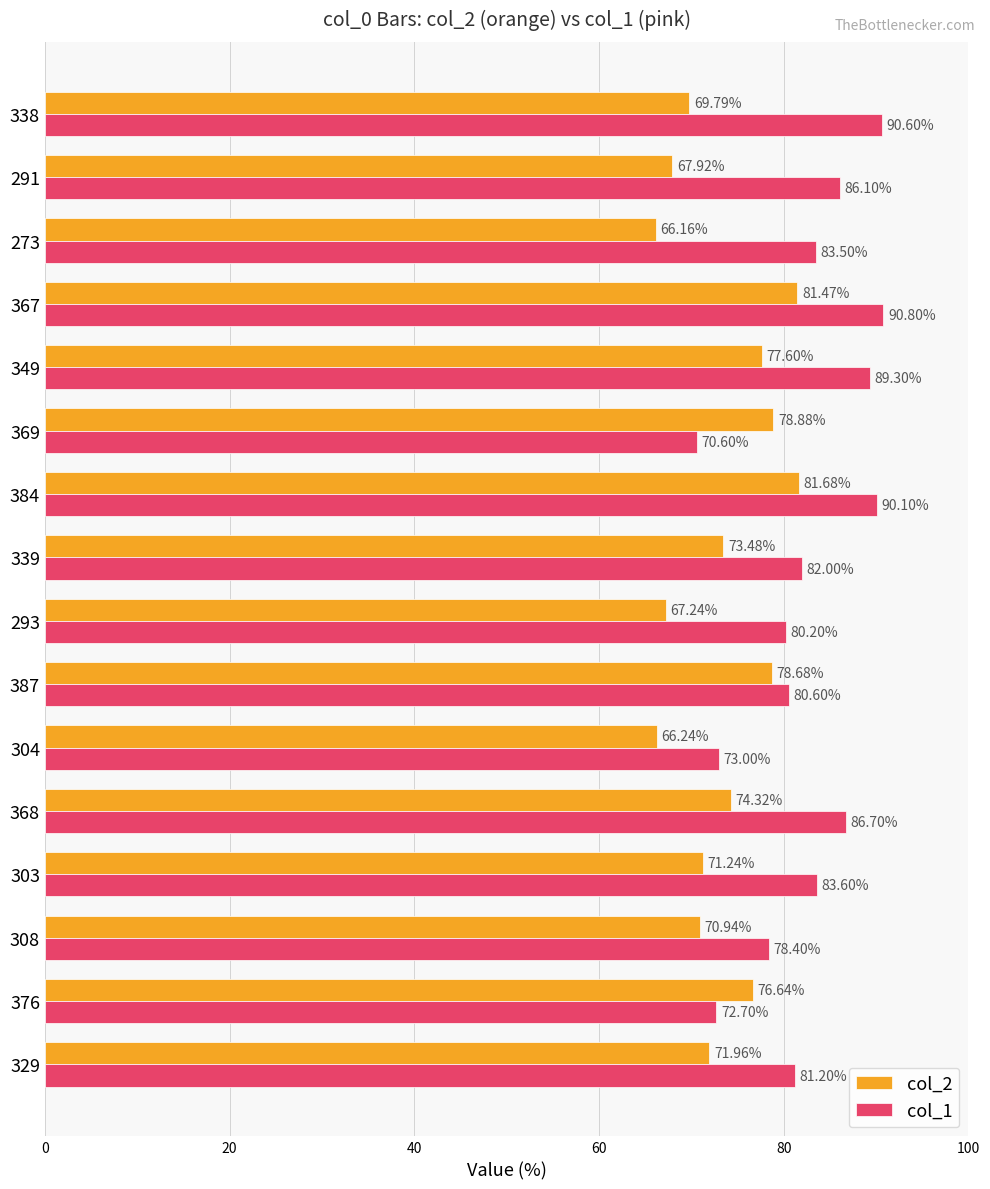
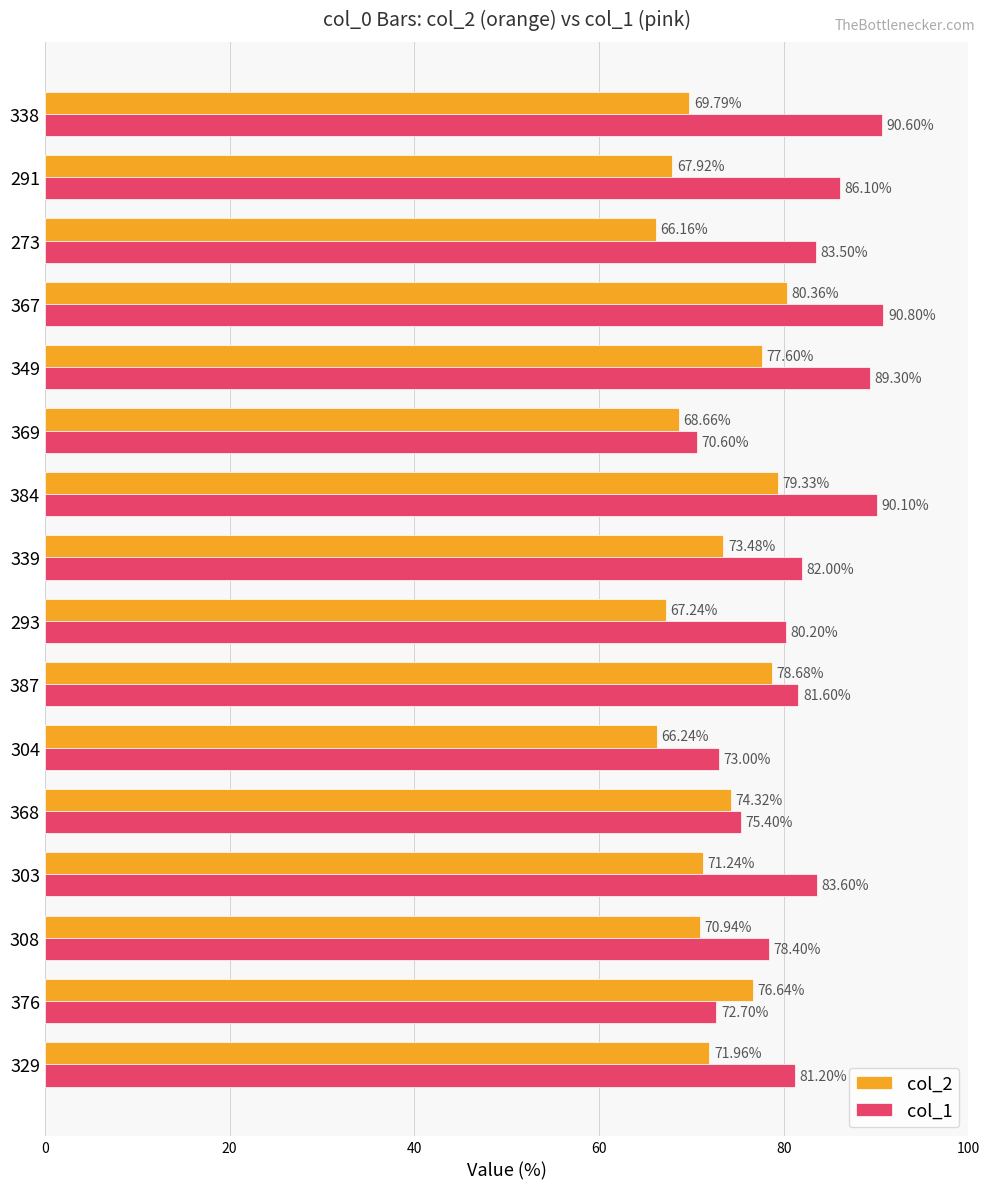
col_2, 367: 81.47% -> 80.36%
col_2, 369: 78.88% -> 68.66%
col_2, 384: 81.68% -> 79.33%
col_1, 387: 80.60% -> 81.60%
col_1, 368: 86.70% -> 75.40%
